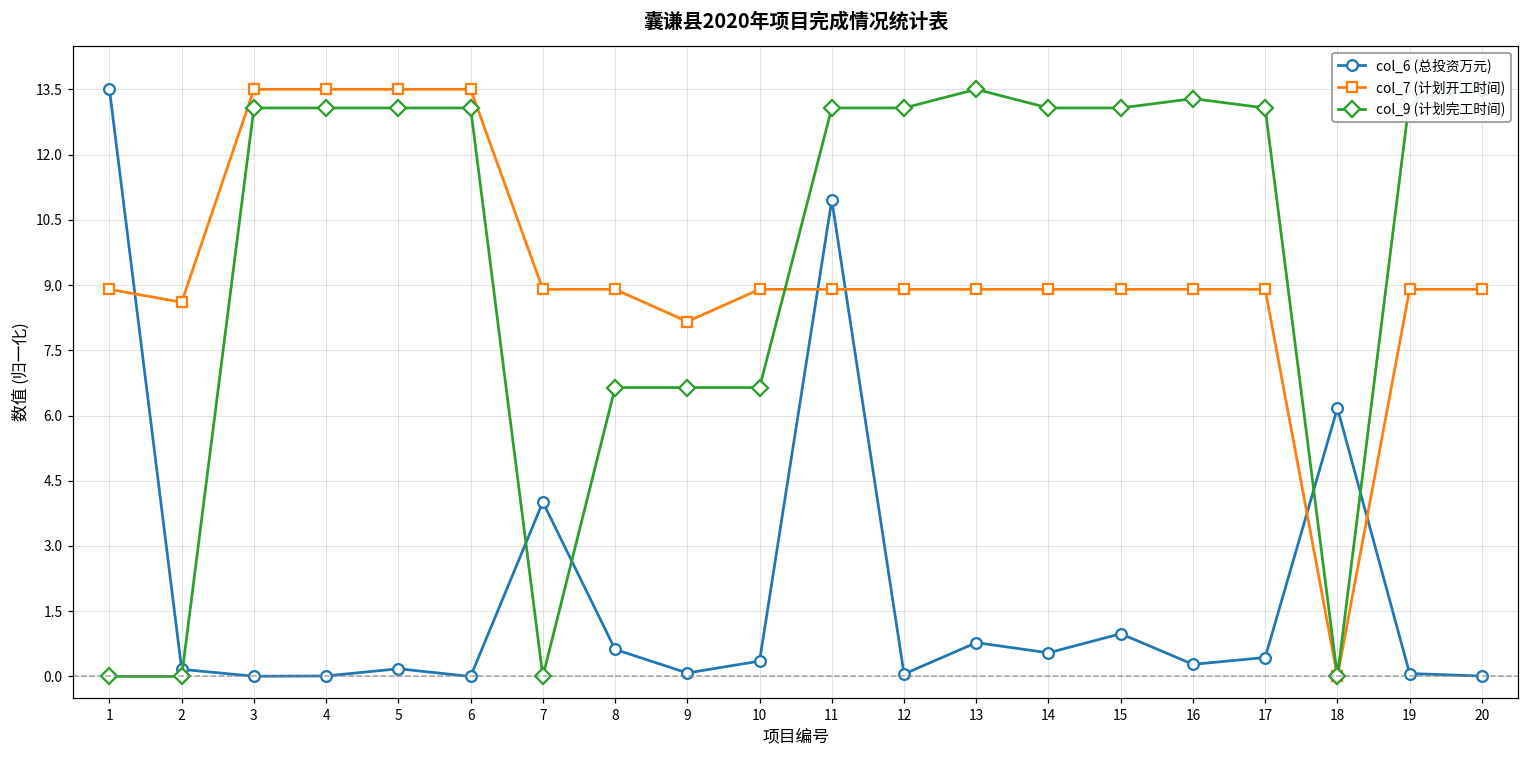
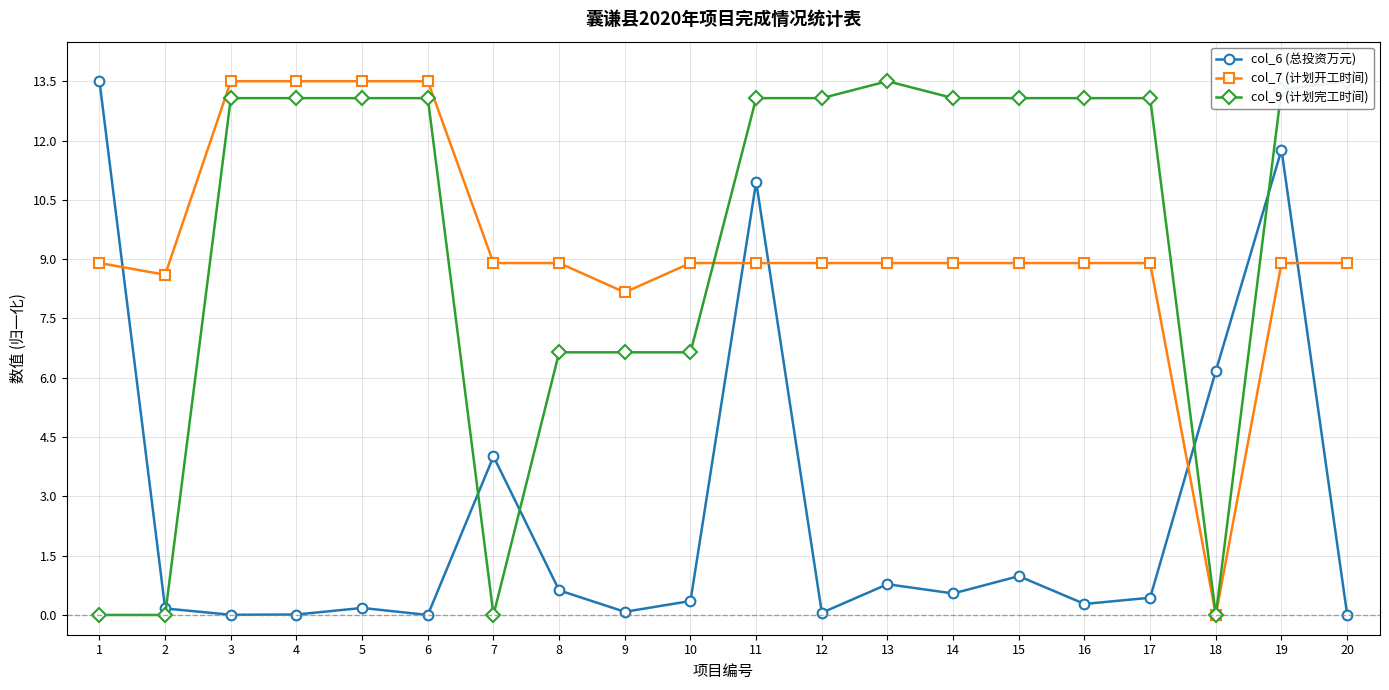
col_9 (计划完工时间), 16: 13.3 -> 13.1
col_6 (总投资万元), 19: 0.1 -> 11.8
